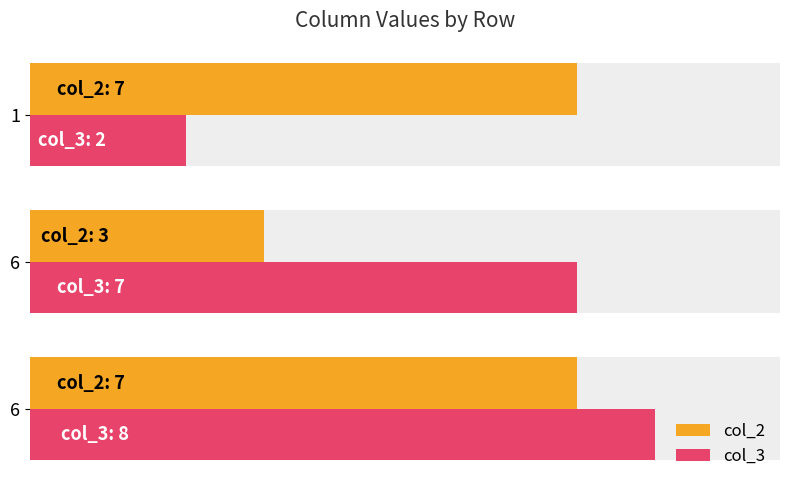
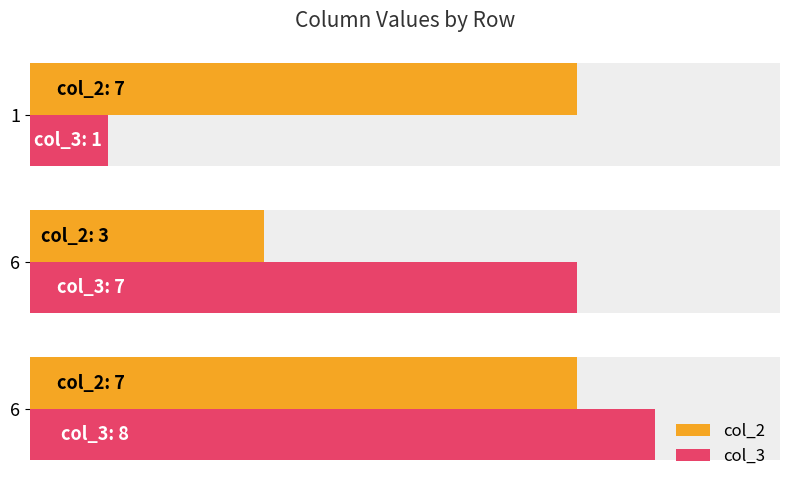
col_3, 1: 2 -> 1
